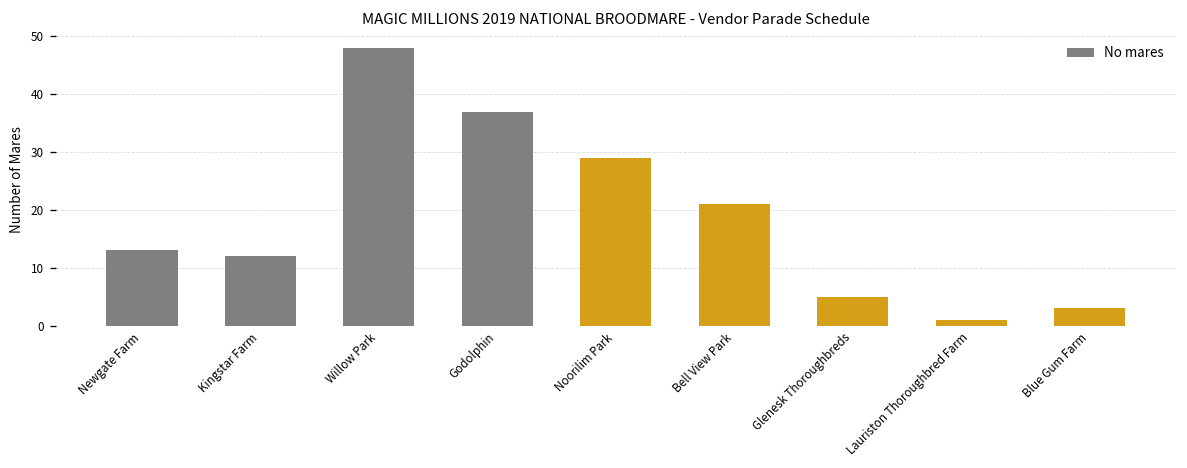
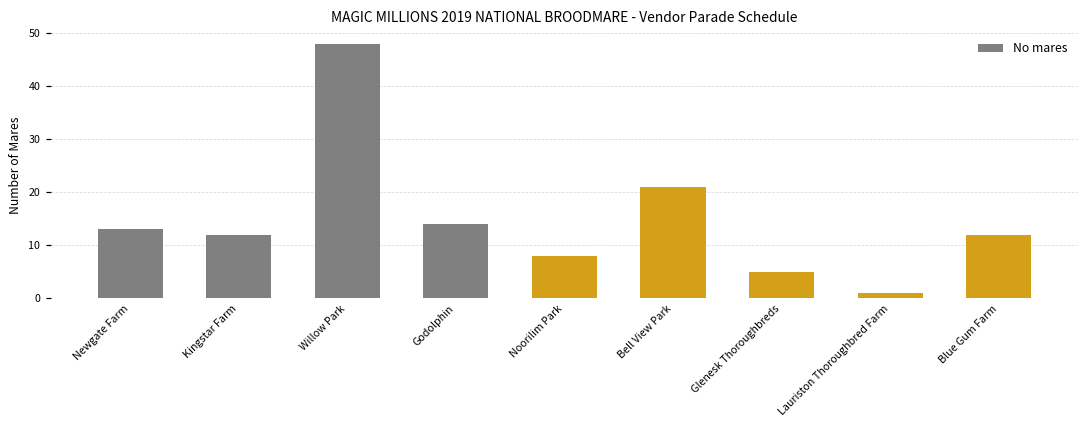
Godolphin: 37 -> 14
Noorilim Park: 29 -> 8
Blue Gum Farm: 3 -> 12
